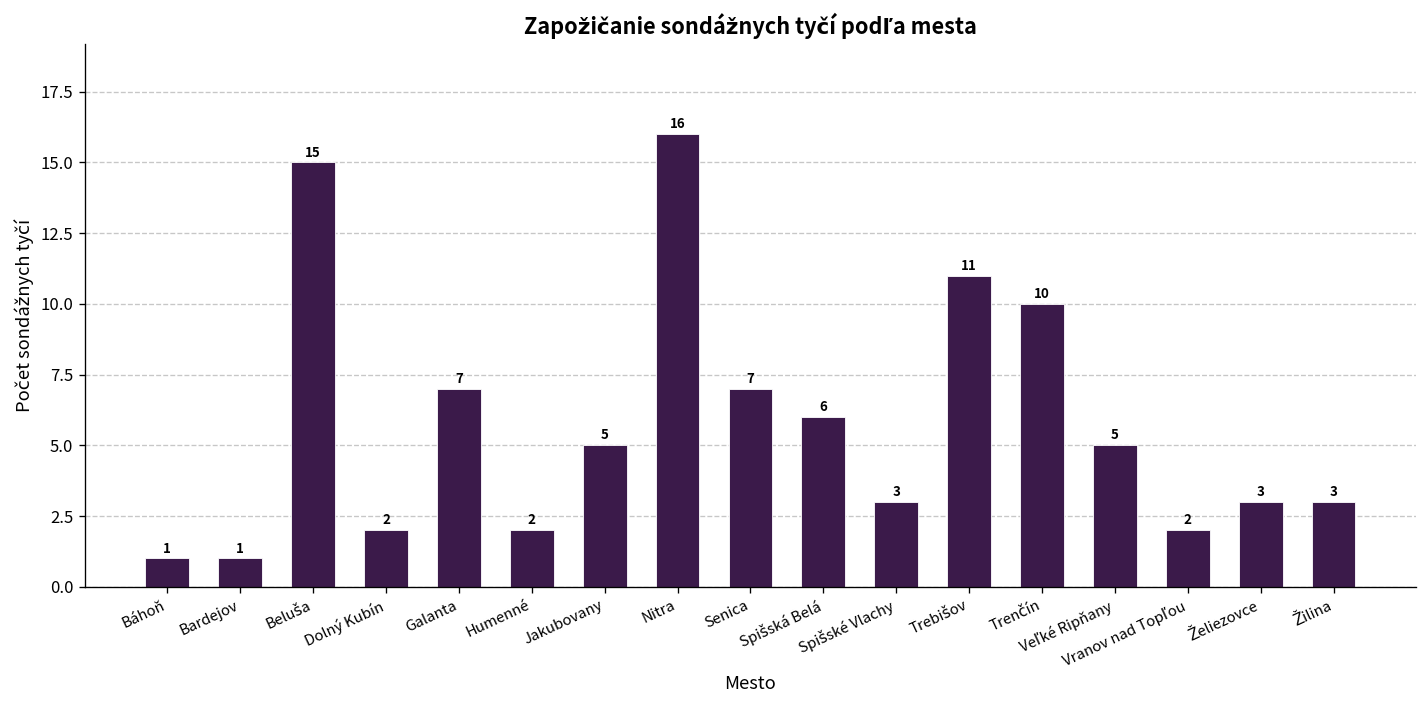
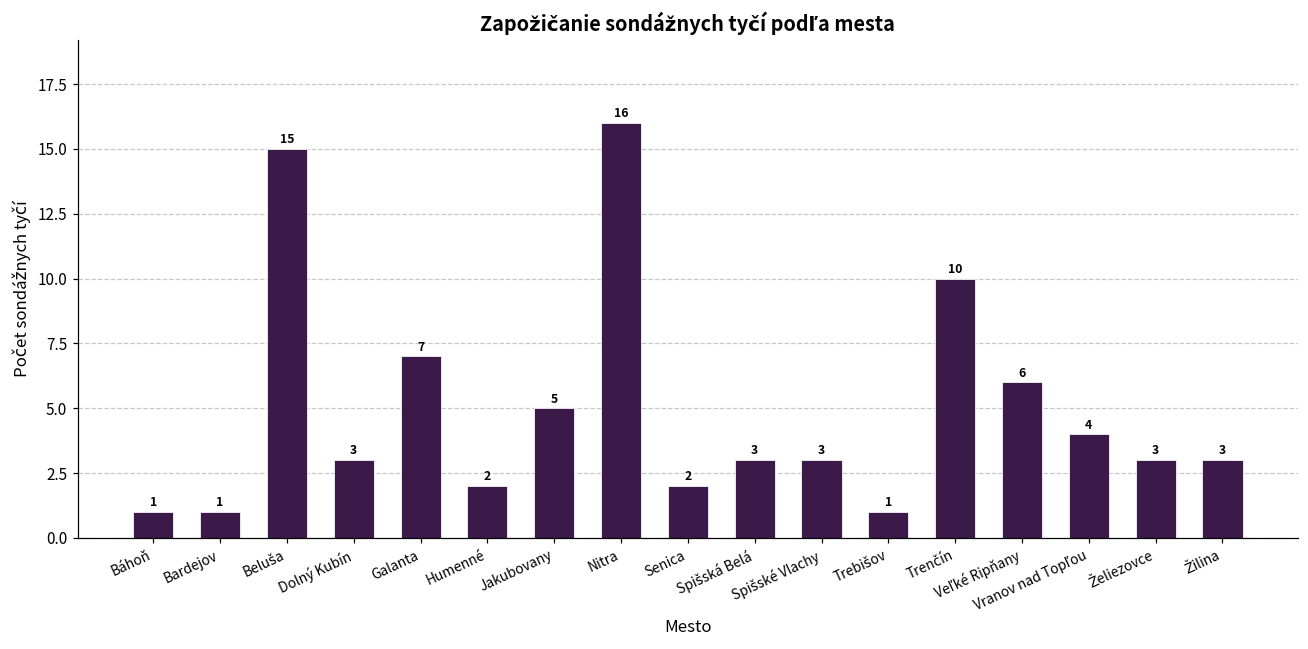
Dolný Kubín: 2 -> 3
Senica: 7 -> 2
Spišská Belá: 6 -> 3
Trebišov: 11 -> 1
Veľké Ripňany: 5 -> 6
Vranov nad Topľou: 2 -> 4
